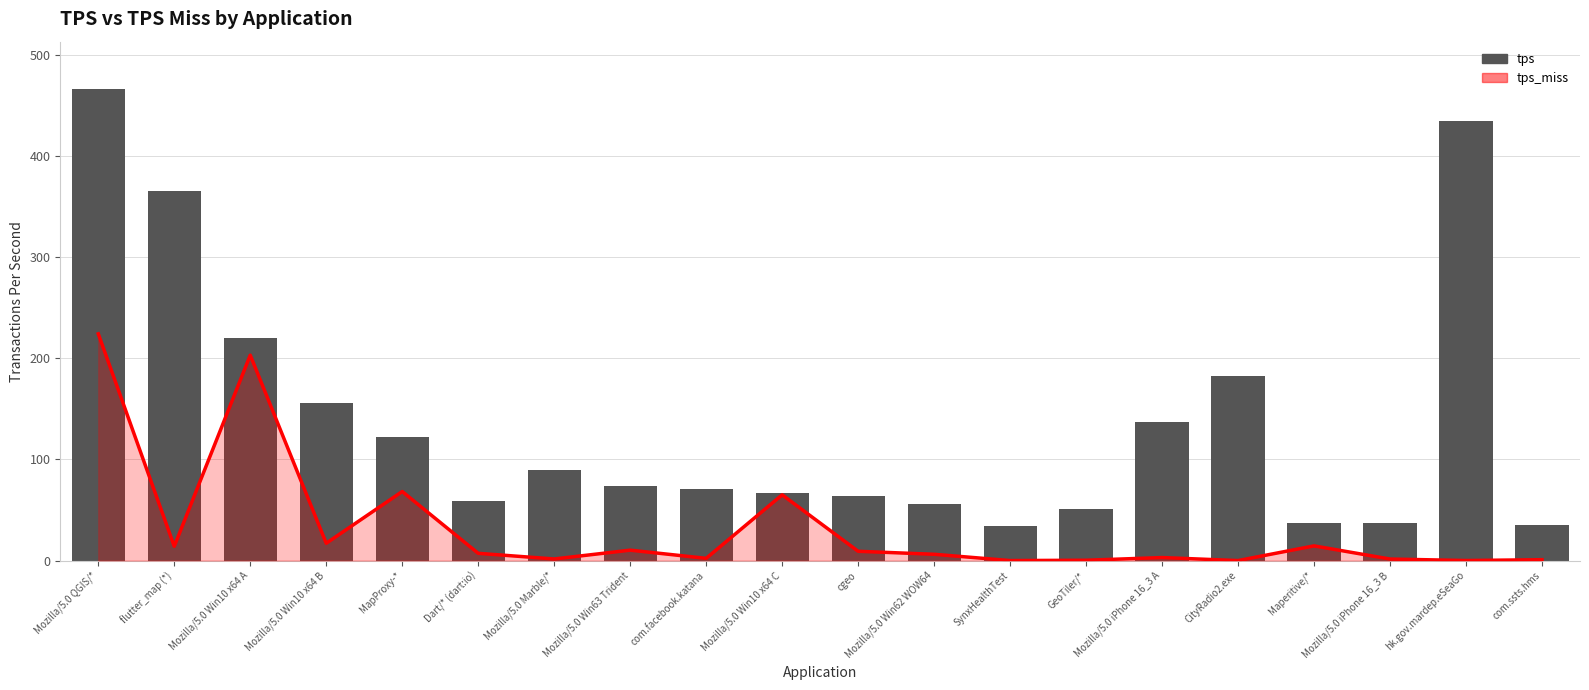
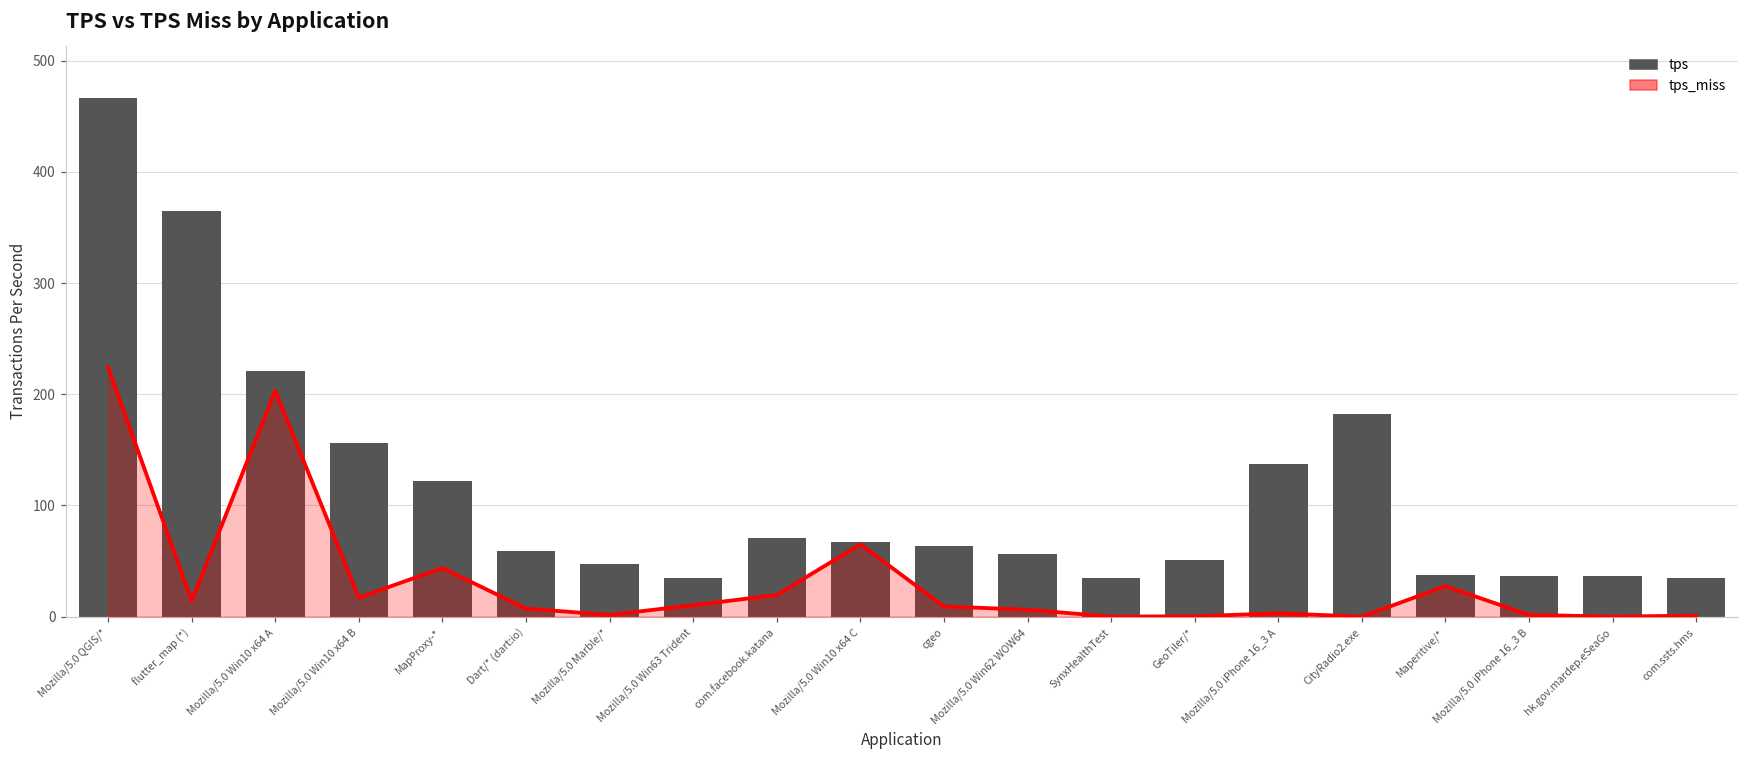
tps_miss, MapProxy-*: 68 -> 44
tps, Mozilla/5.0 Marble/*: 90 -> 47
tps, Mozilla/5.0 Win63 Trident: 74 -> 35
tps_miss, com.facebook.katana: 2 -> 19
tps_miss, Maperitive/*: 15 -> 27
tps, hk.gov.mardep.eSeaGo: 435 -> 37
